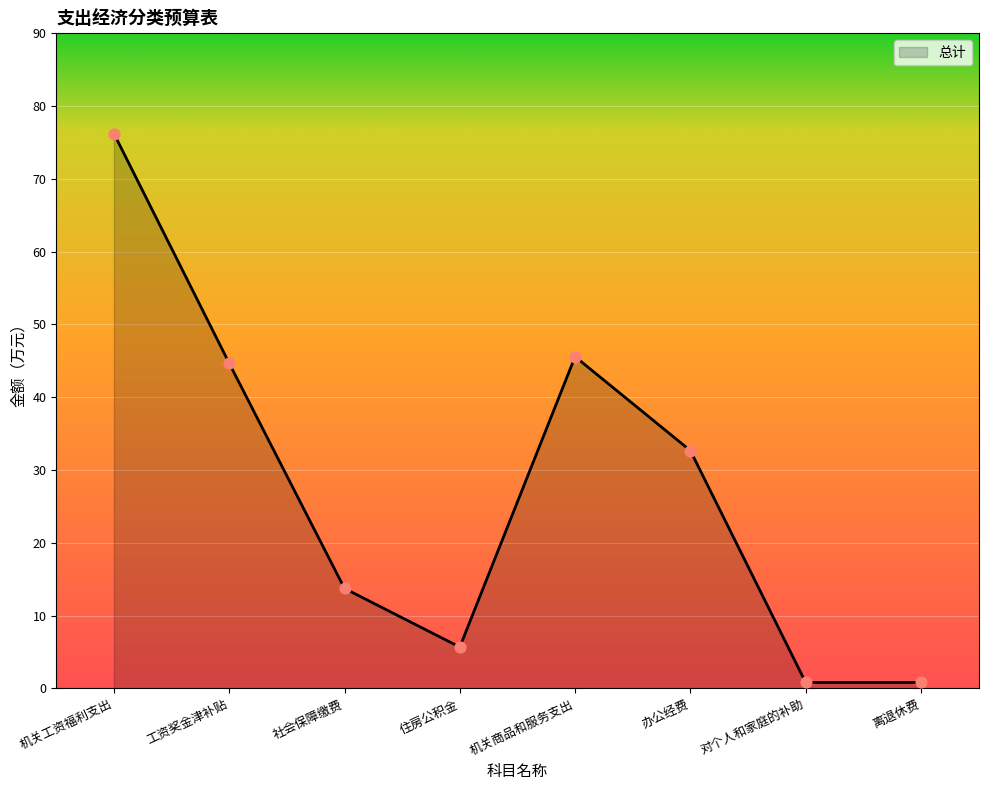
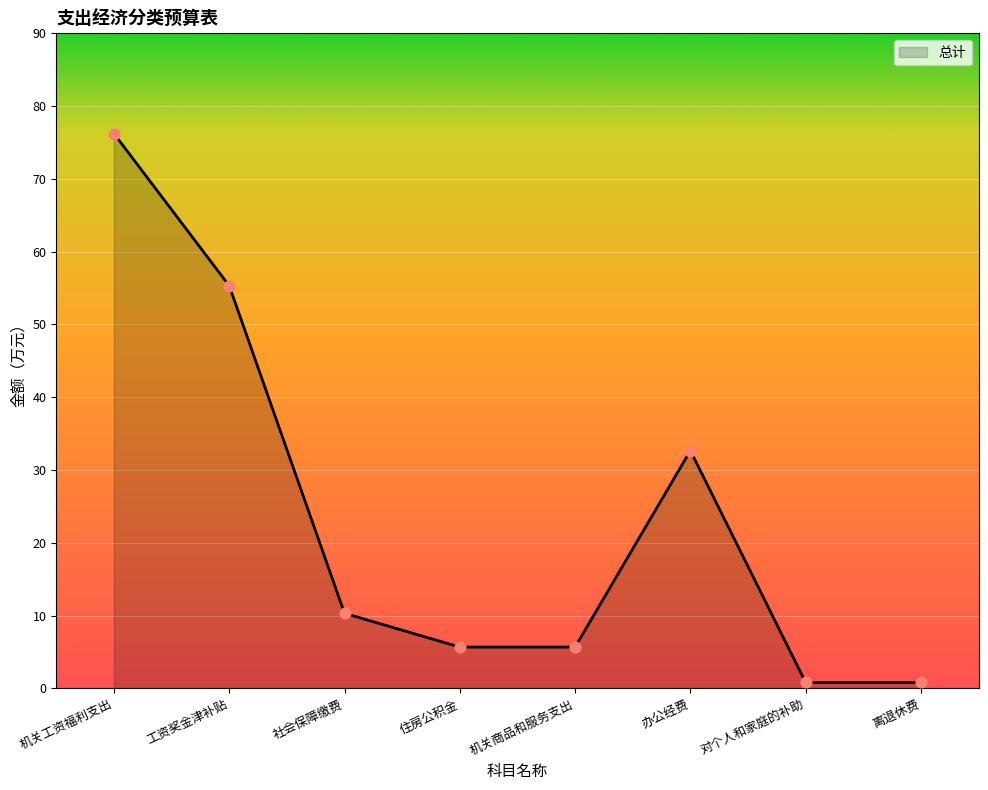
工资奖金津补贴: 45 -> 55
社会保障缴费: 14 -> 10
机关商品和服务支出: 46 -> 6
